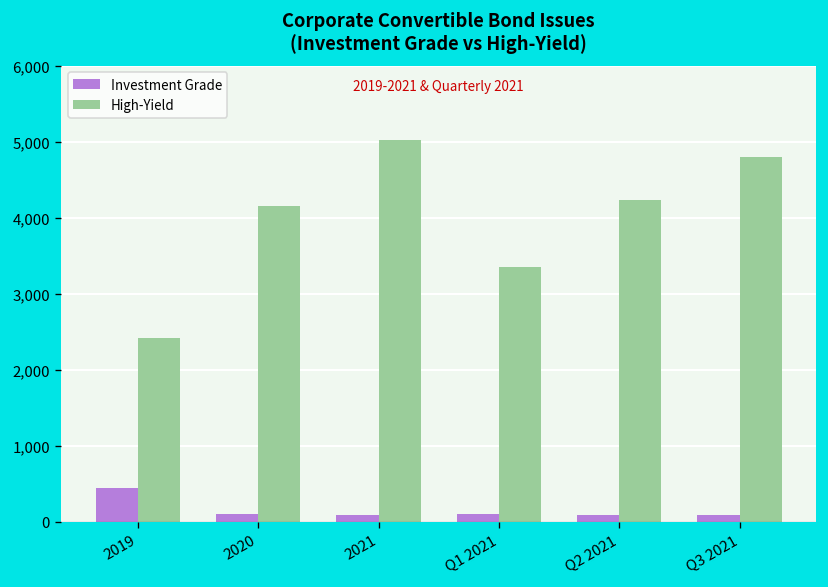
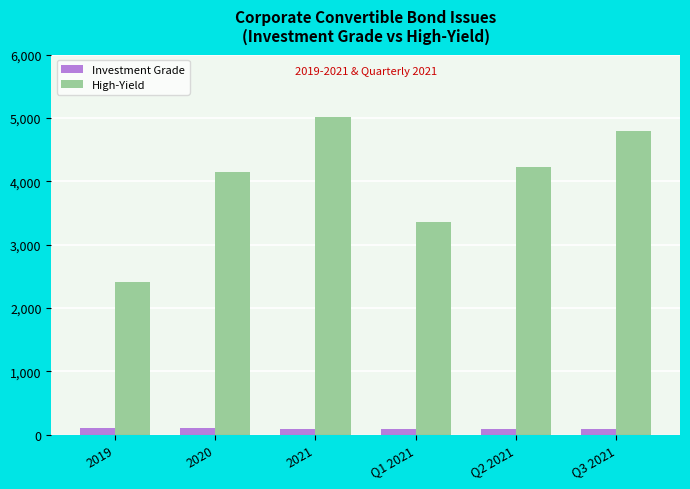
Investment Grade, 2019: 400 -> 100
